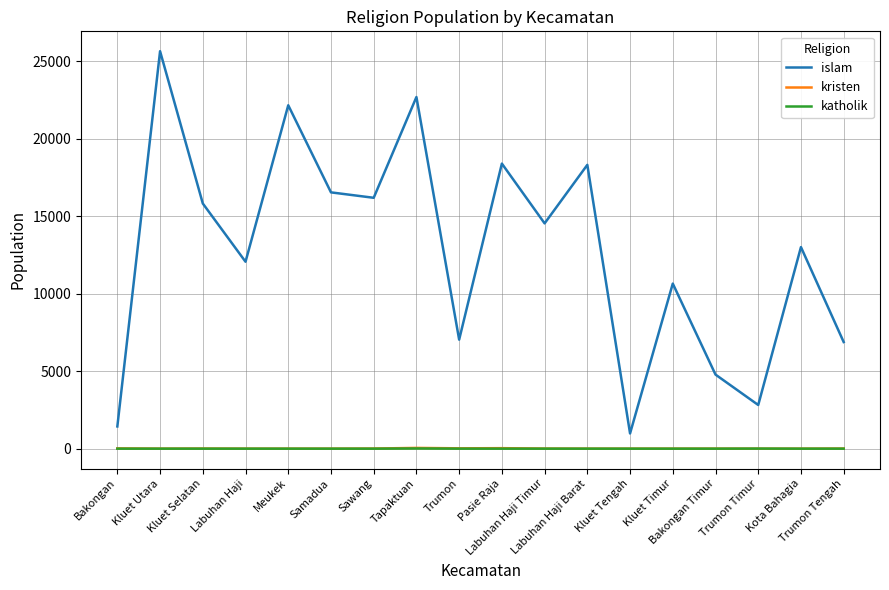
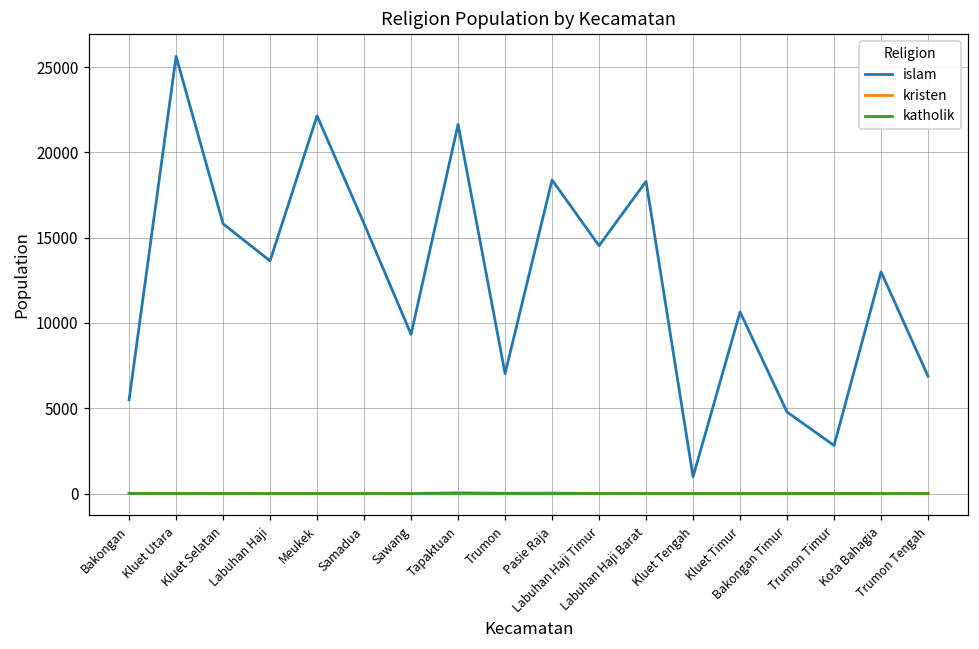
islam, Bakongan: 1400 -> 5500
islam, Labuhan Haji: 12100 -> 13600
islam, Samadua: 16500 -> 15800
islam, Sawang: 16200 -> 9300
islam, Tapaktuan: 22700 -> 21600
